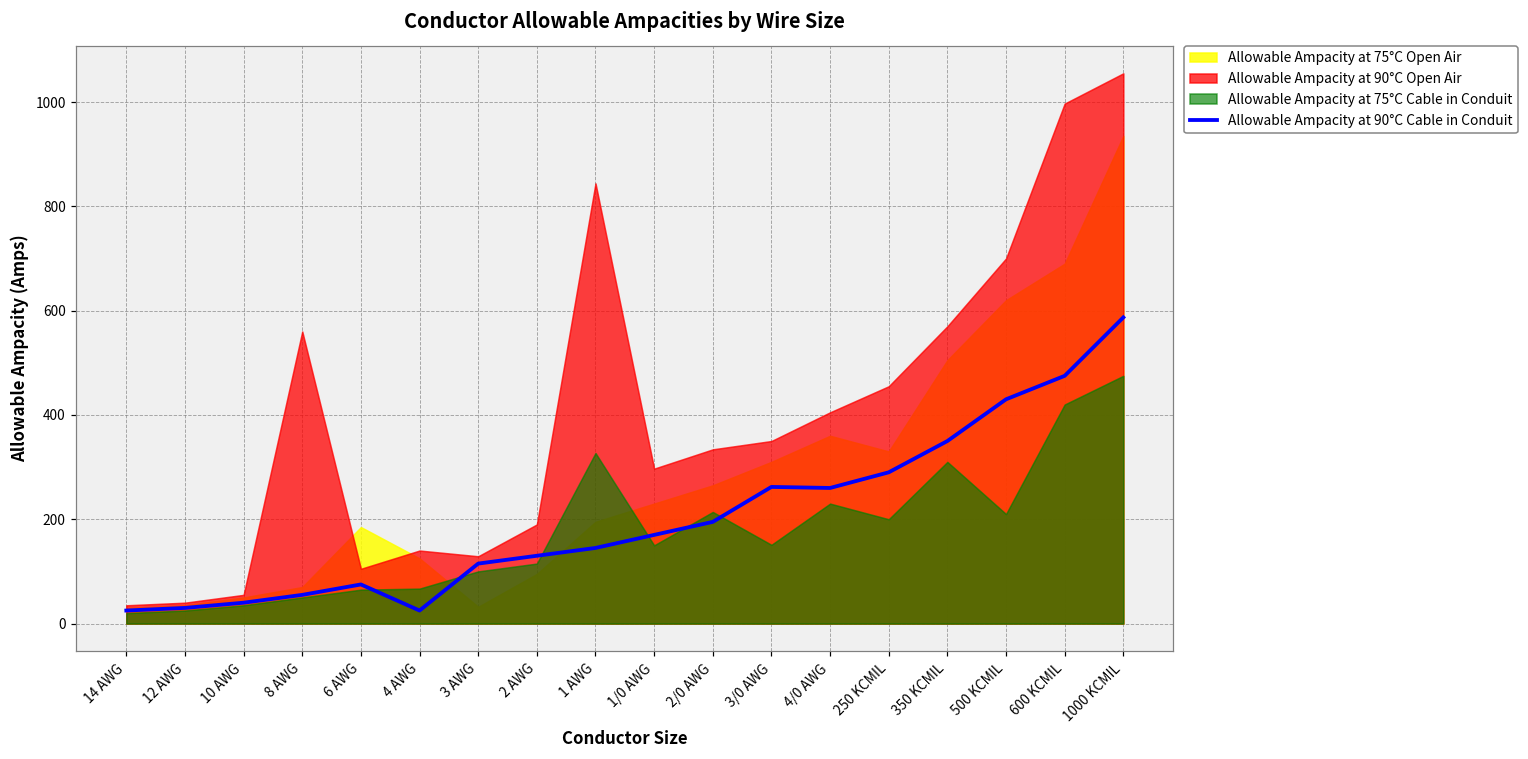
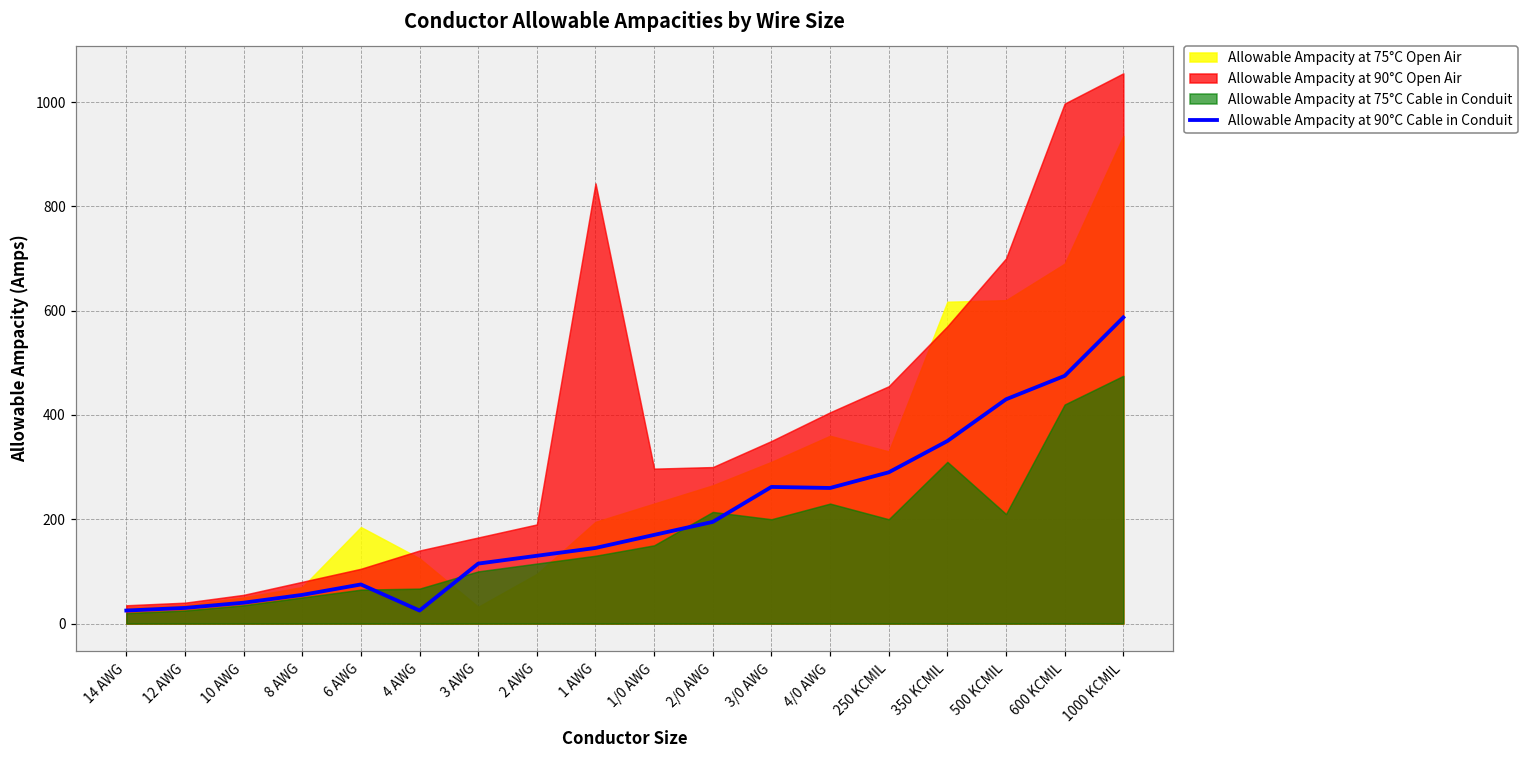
Allowable Ampacity at 90°C Open Air, 8 AWG: 560 -> 80
Allowable Ampacity at 90°C Open Air, 3 AWG: 130 -> 170
Allowable Ampacity at 75°C Cable in Conduit, 1 AWG: 330 -> 130
Allowable Ampacity at 90°C Open Air, 2/0 AWG: 330 -> 300
Allowable Ampacity at 75°C Cable in Conduit, 3/0 AWG: 150 -> 200
Allowable Ampacity at 75°C Open Air, 350 KCMIL: 510 -> 620
